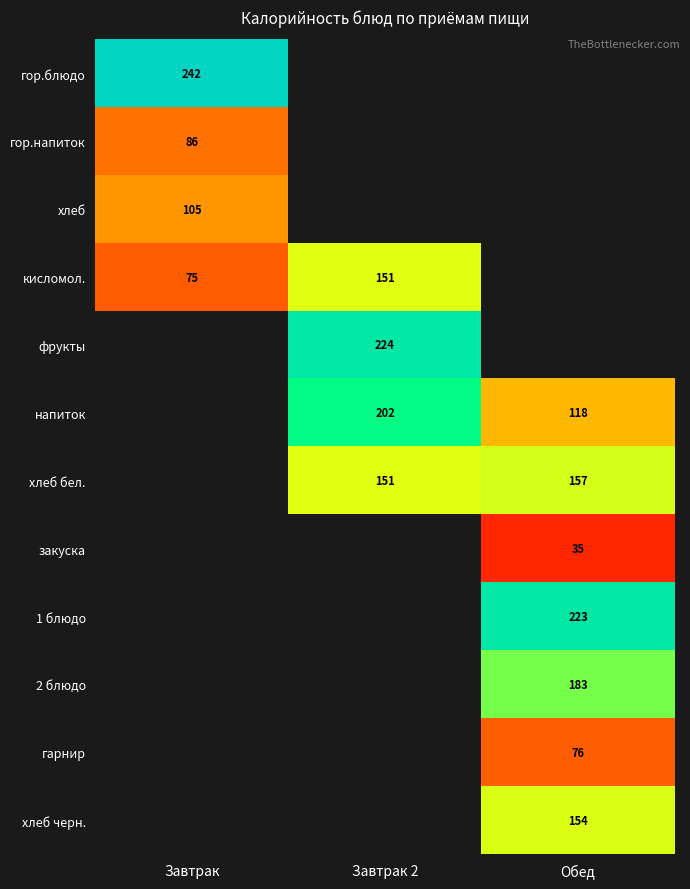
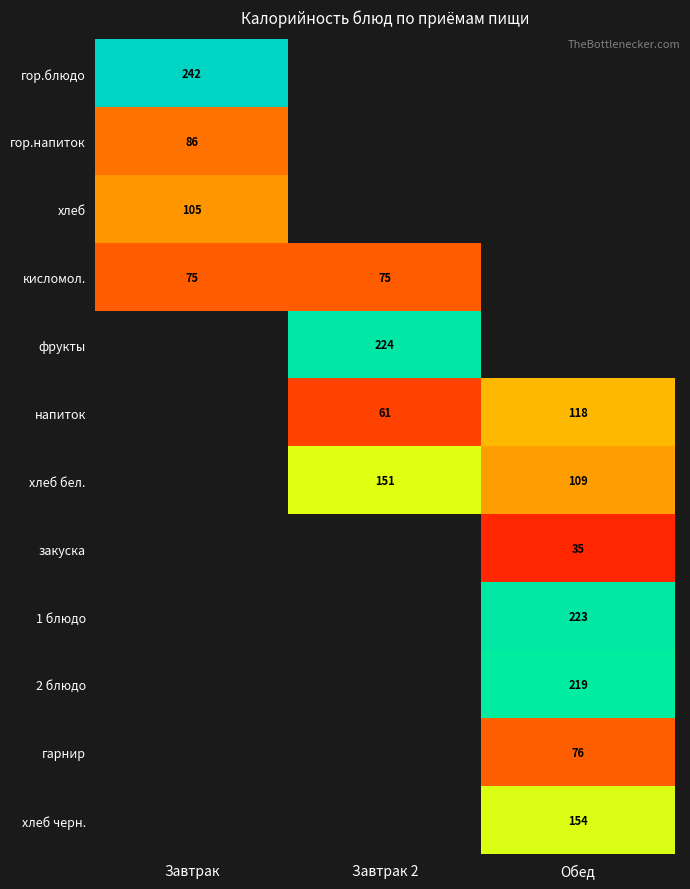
кисломол., Завтрак 2: 151 -> 75
напиток, Завтрак 2: 202 -> 61
хлеб бел., Обед: 157 -> 109
2 блюдо, Обед: 183 -> 219
